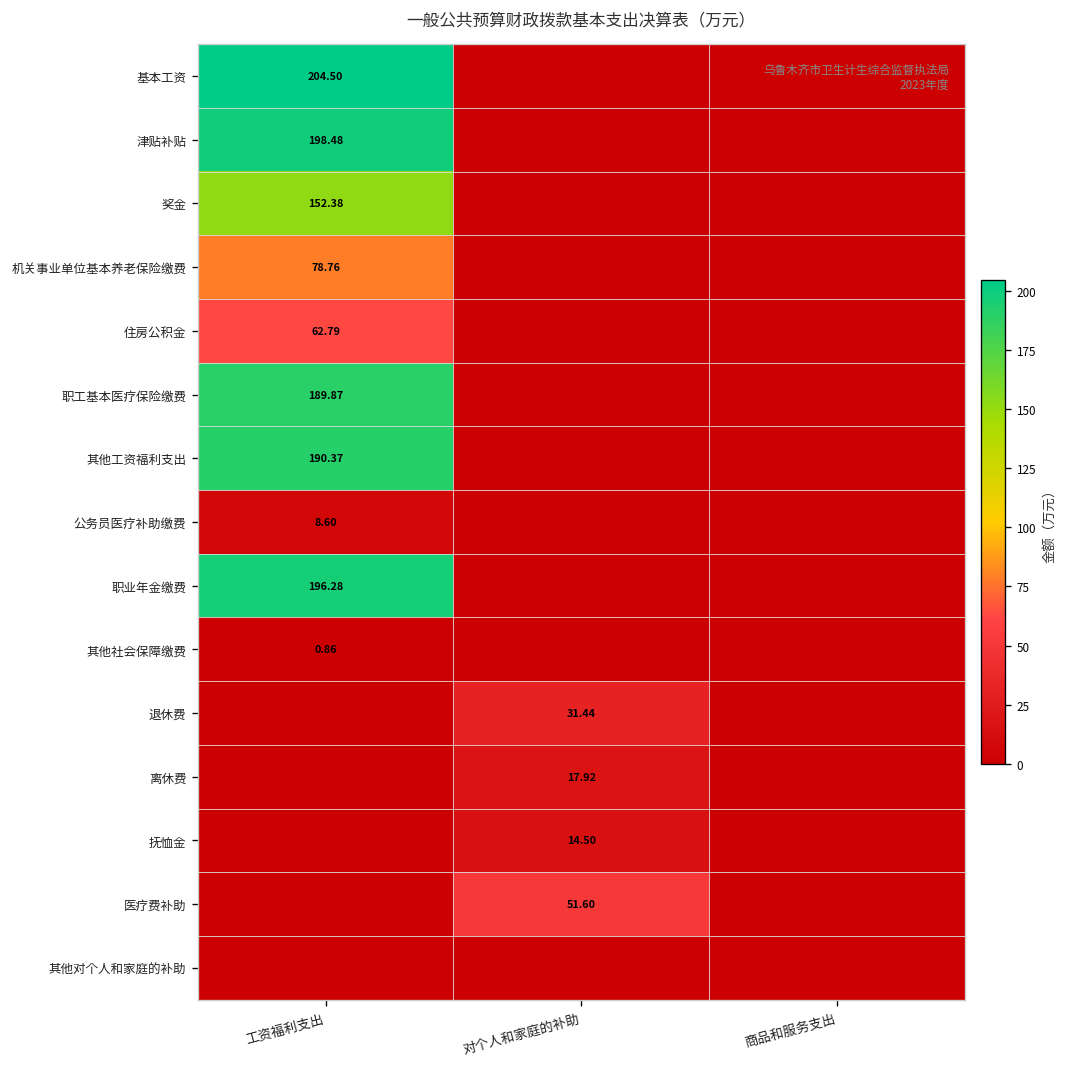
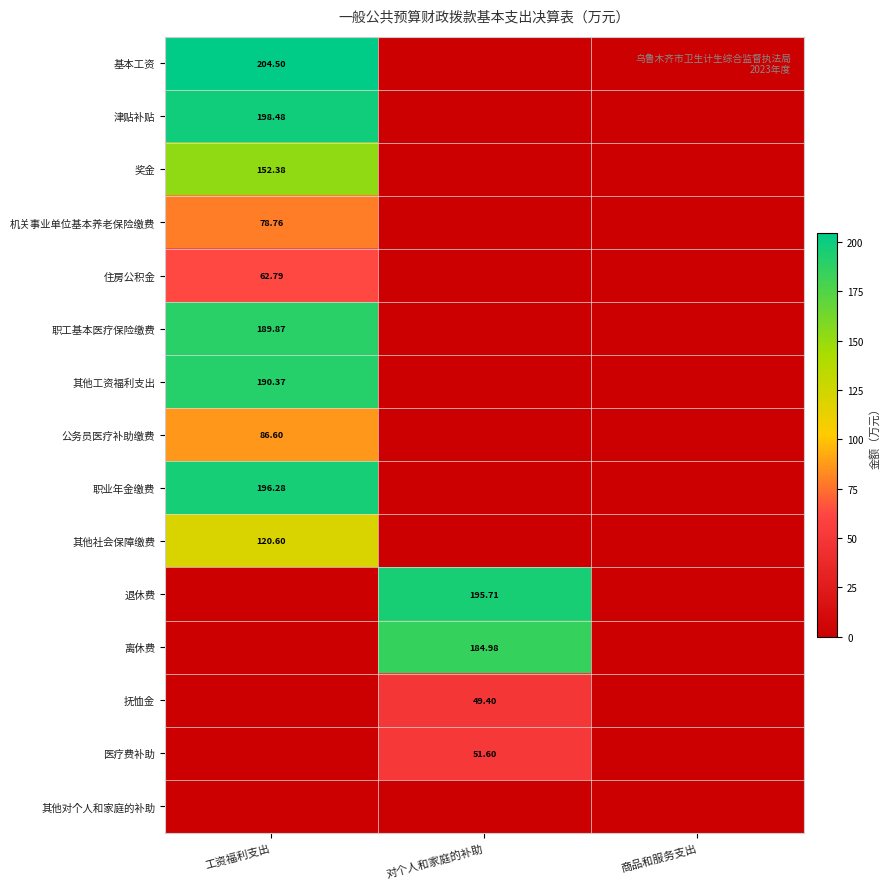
公务员医疗补助缴费, 工资福利支出: 8.60 -> 86.60
其他社会保障缴费, 工资福利支出: 0.86 -> 120.60
退休费, 对个人和家庭的补助: 31.44 -> 195.71
离休费, 对个人和家庭的补助: 17.92 -> 184.98
抚恤金, 对个人和家庭的补助: 14.50 -> 49.40
